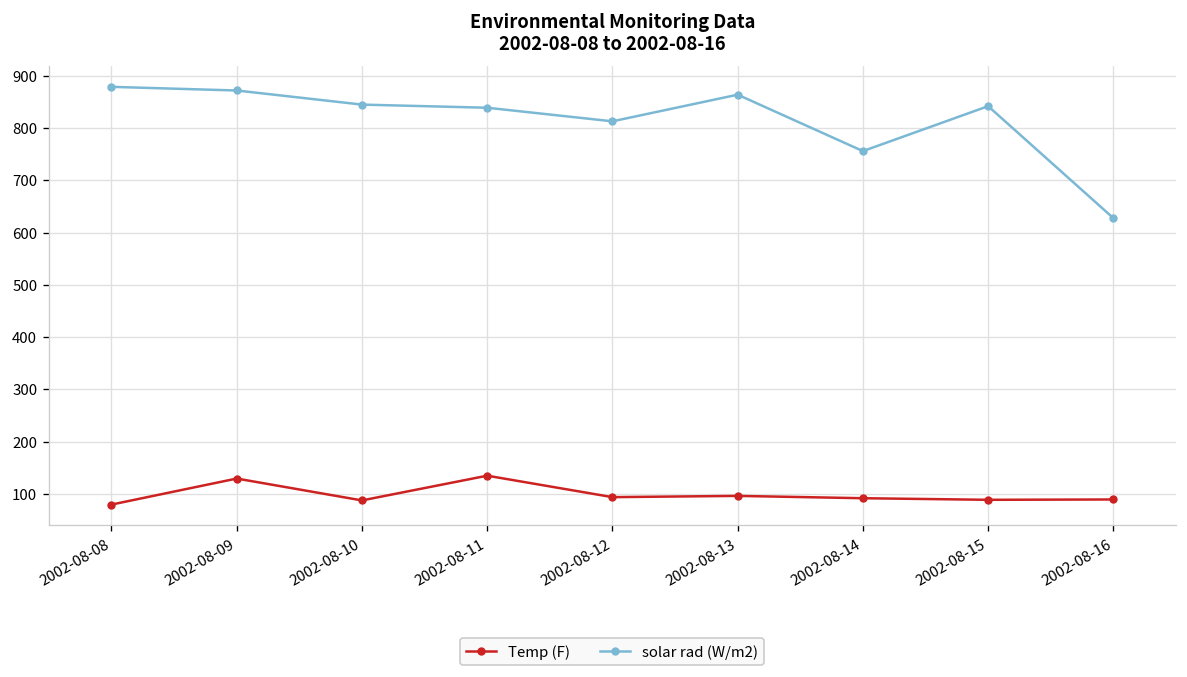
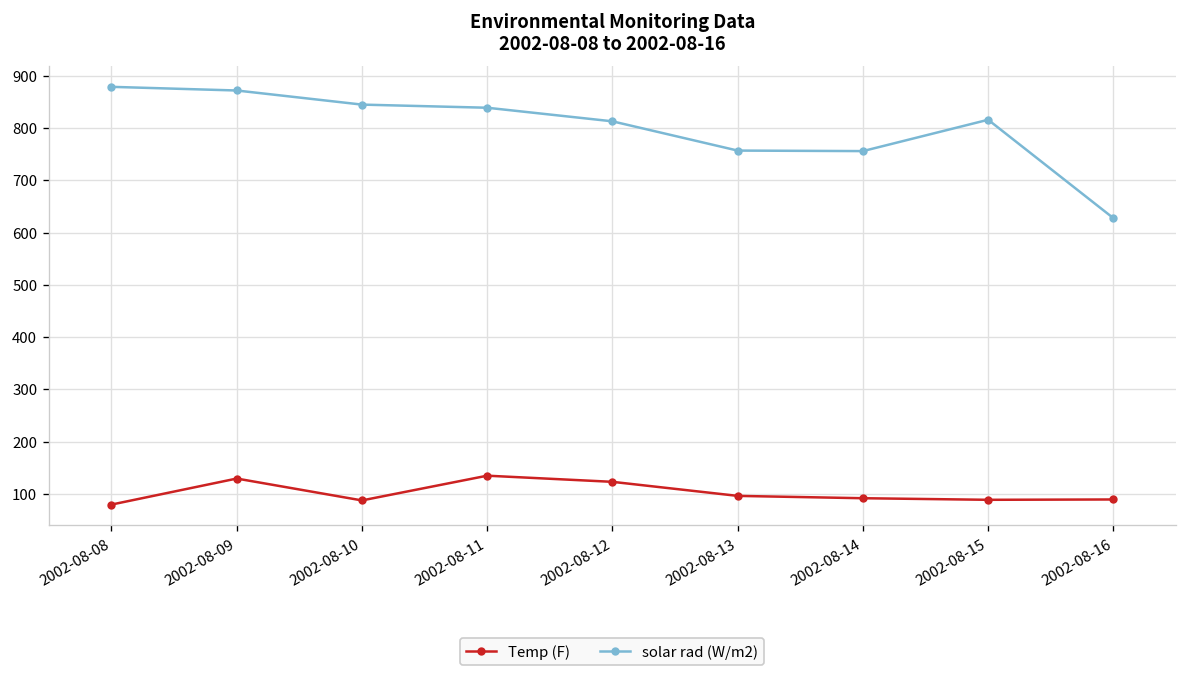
Temp (F), 2002-08-12: 90 -> 120
solar rad (W/m2), 2002-08-13: 860 -> 760
solar rad (W/m2), 2002-08-15: 840 -> 820
